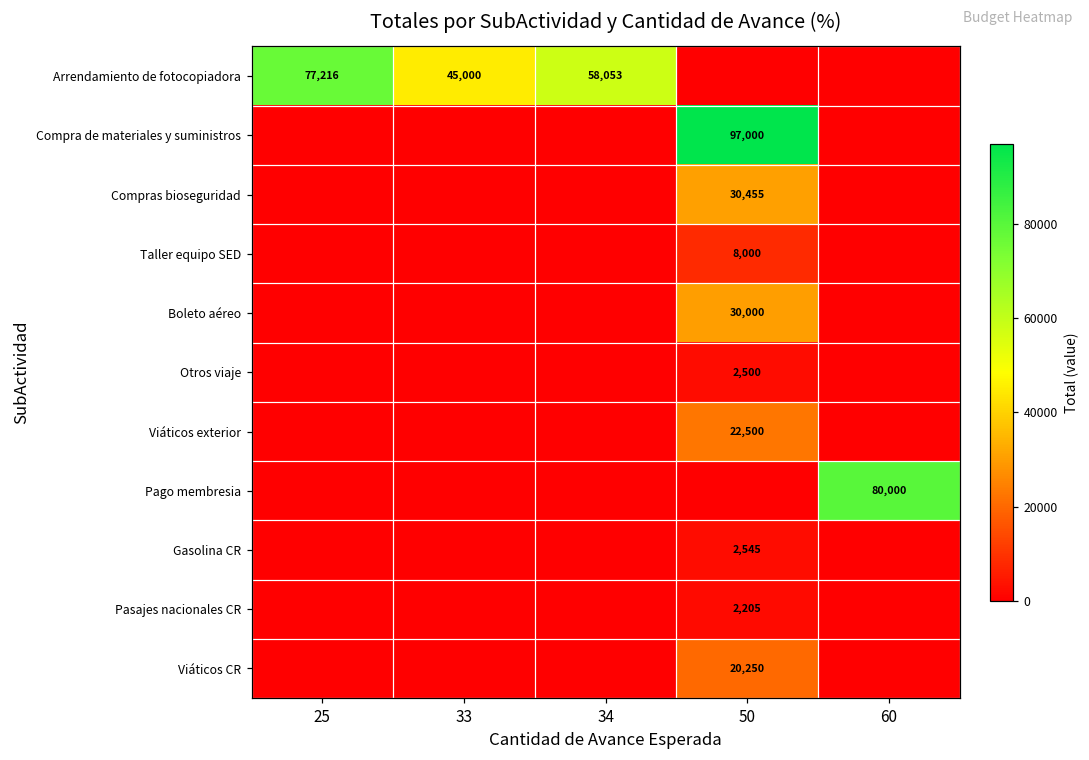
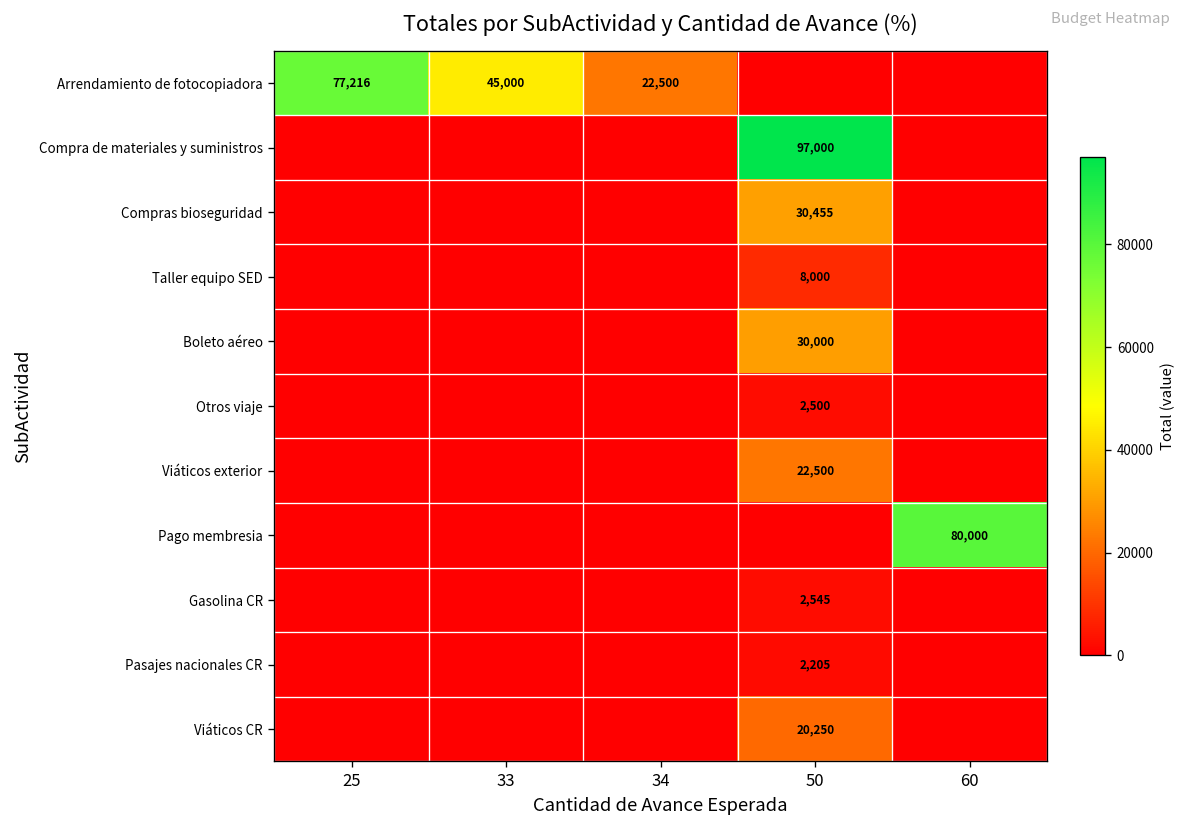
Arrendamiento de fotocopiadora, 34: 58,053 -> 22,500
